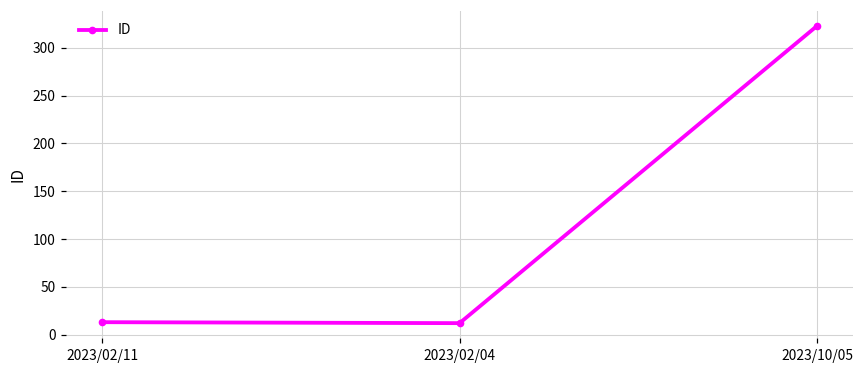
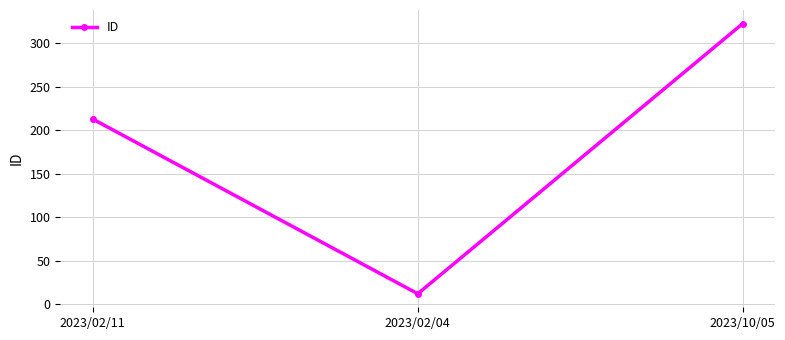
2023/02/11: 10 -> 210
